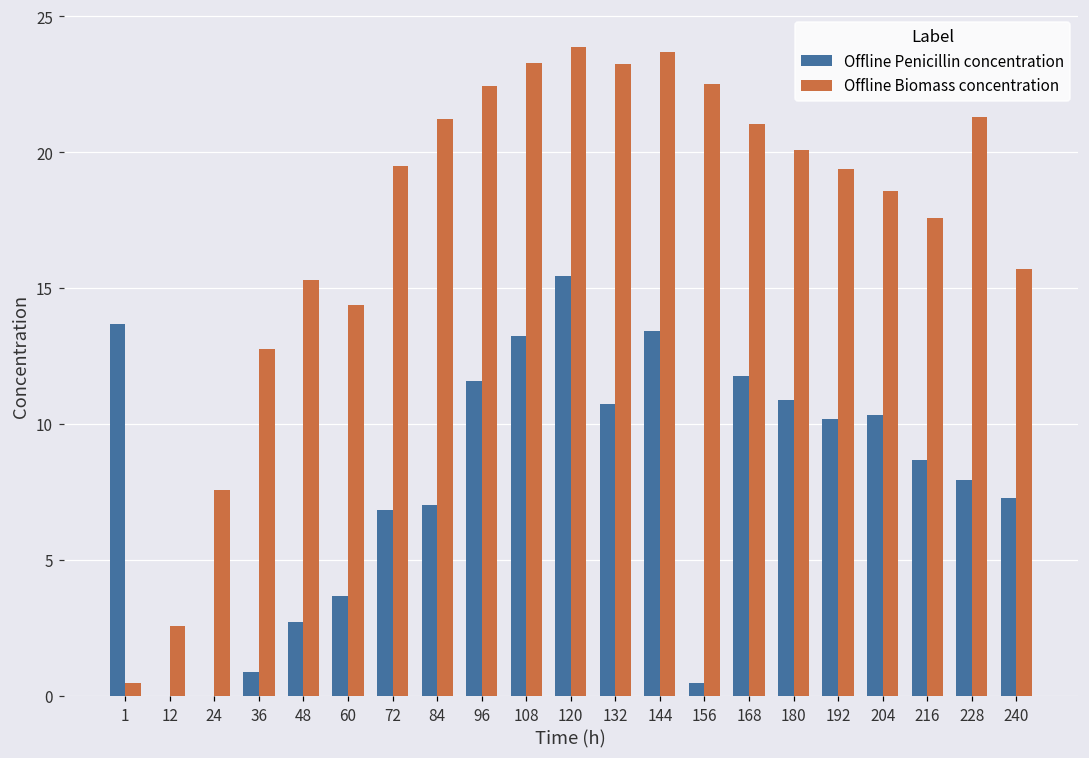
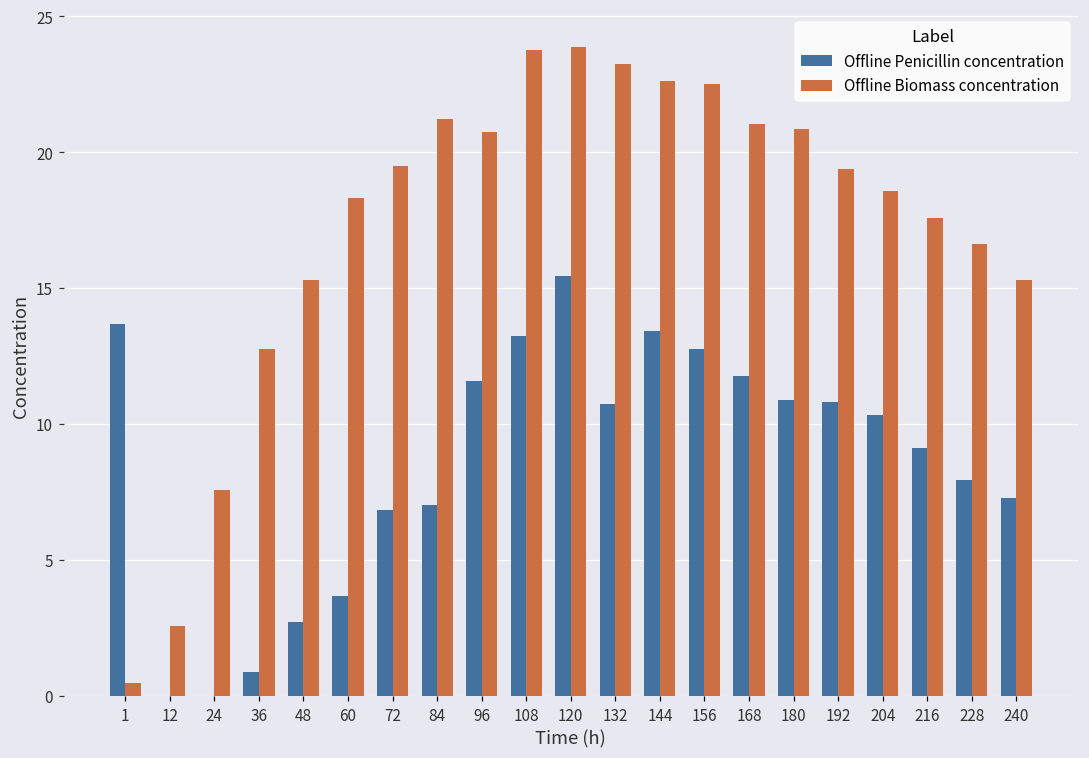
Offline Biomass concentration, 60: 14.4 -> 18.3
Offline Biomass concentration, 96: 22.4 -> 20.7
Offline Biomass concentration, 108: 23.3 -> 23.8
Offline Biomass concentration, 144: 23.7 -> 22.6
Offline Penicillin concentration, 156: 0.5 -> 12.8
Offline Biomass concentration, 180: 20.1 -> 20.8
Offline Penicillin concentration, 192: 10.2 -> 10.8
Offline Penicillin concentration, 216: 8.7 -> 9.1
Offline Biomass concentration, 228: 21.3 -> 16.6
Offline Biomass concentration, 240: 15.7 -> 15.3
